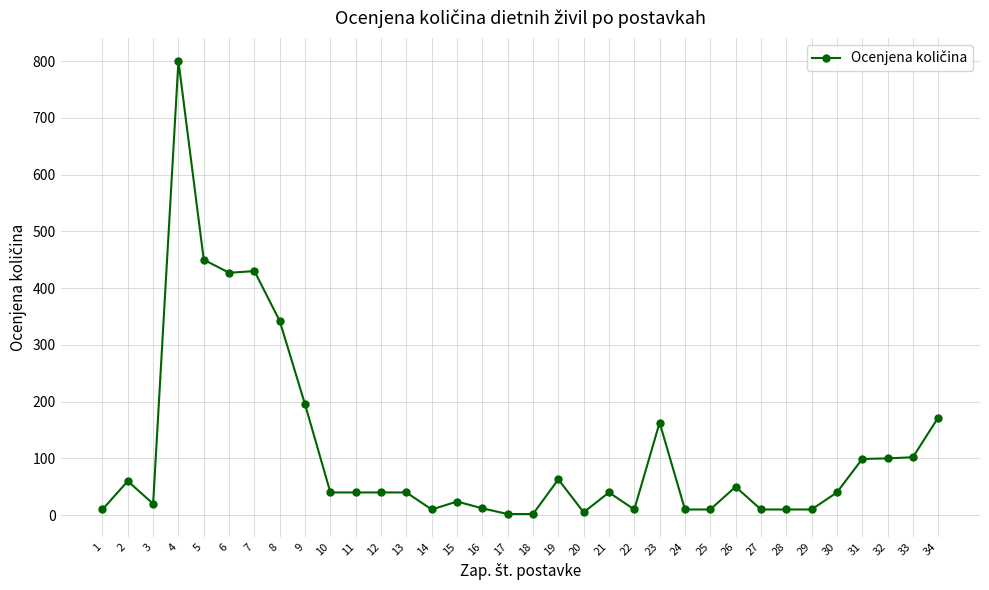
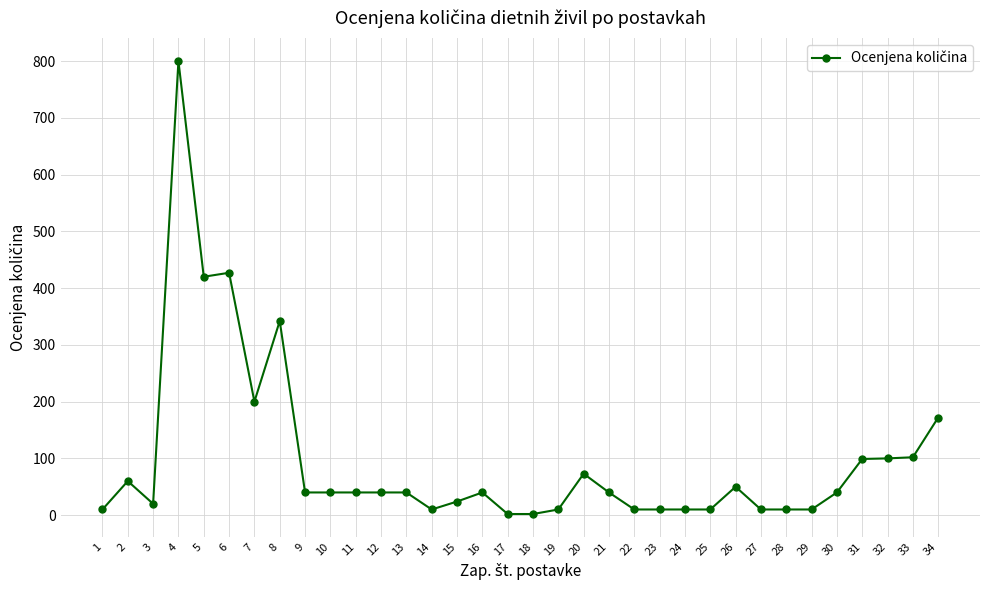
5: 450 -> 420
7: 430 -> 200
9: 200 -> 40
16: 10 -> 40
19: 60 -> 10
20: 10 -> 70
23: 160 -> 10
